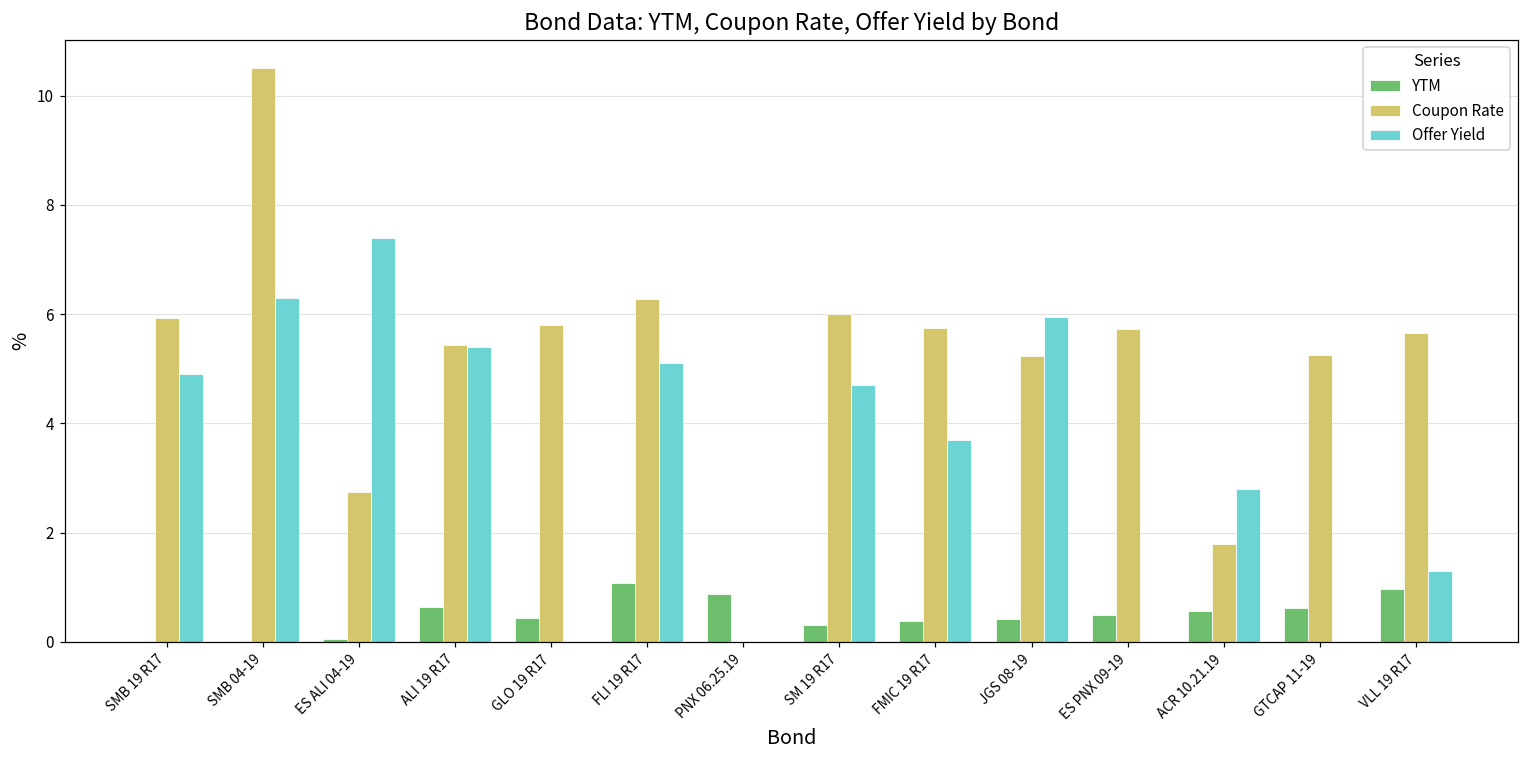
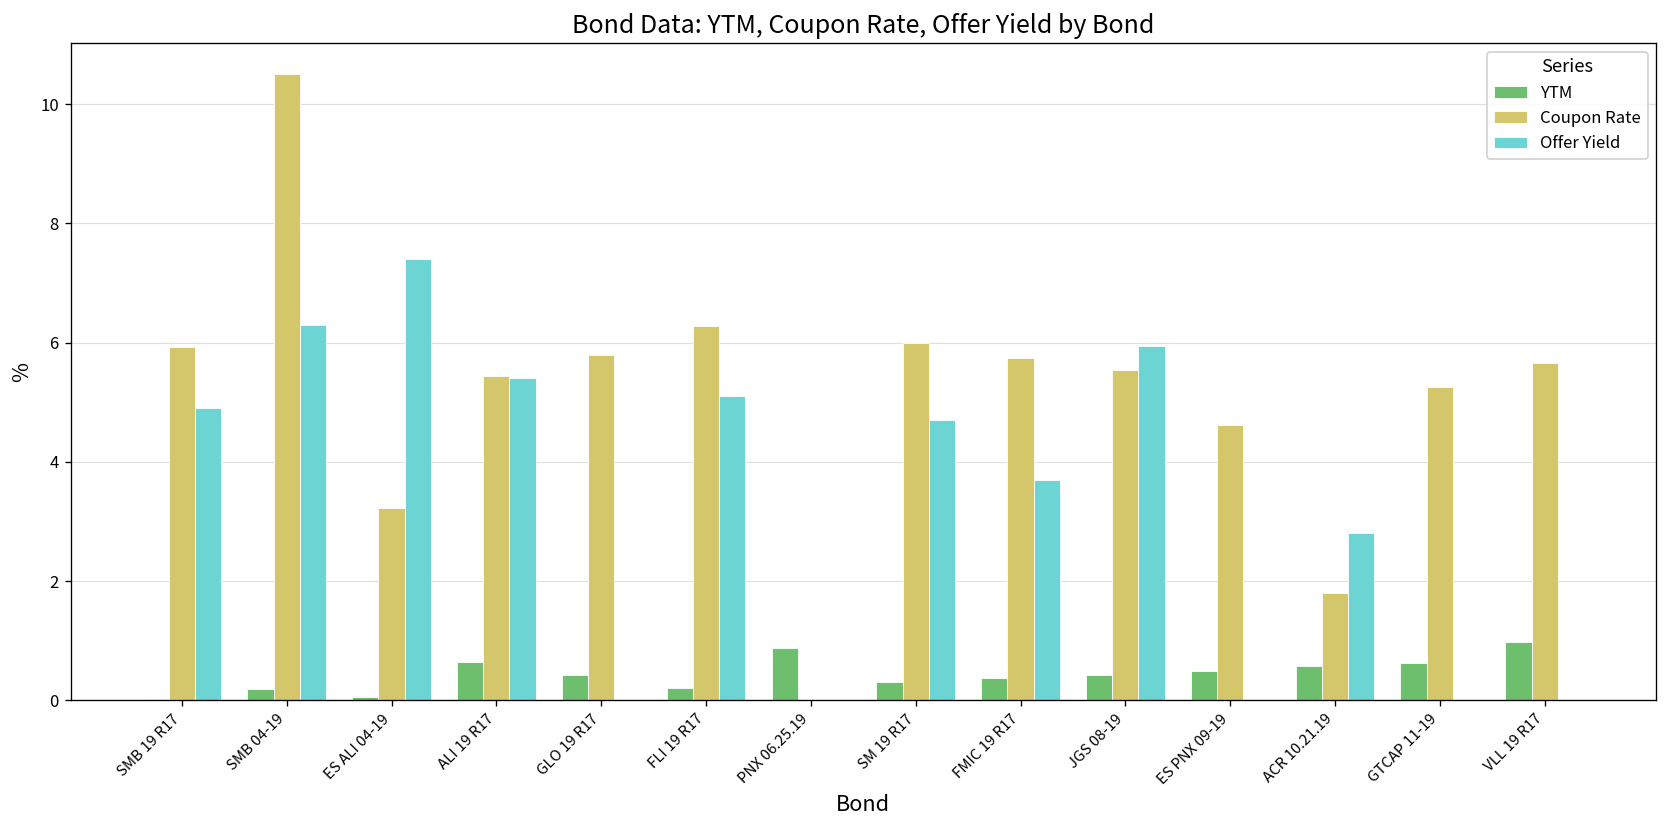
YTM, SMB 04-19: 0.0 -> 0.2
Coupon Rate, ES ALI 04-19: 2.8 -> 3.2
YTM, FLI 19 R17: 1.1 -> 0.2
Coupon Rate, JGS 08-19: 5.2 -> 5.5
Coupon Rate, ES PNX 09-19: 5.7 -> 4.6
Offer Yield, VLL 19 R17: 1.3 -> 0.0
